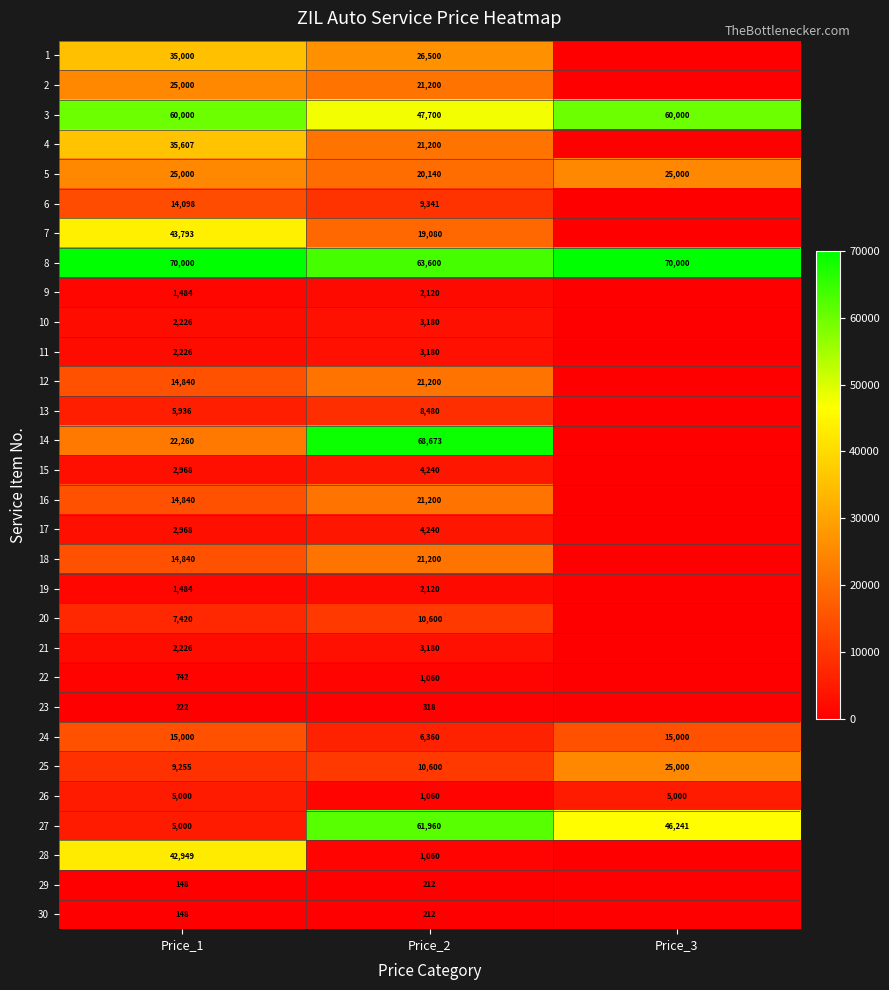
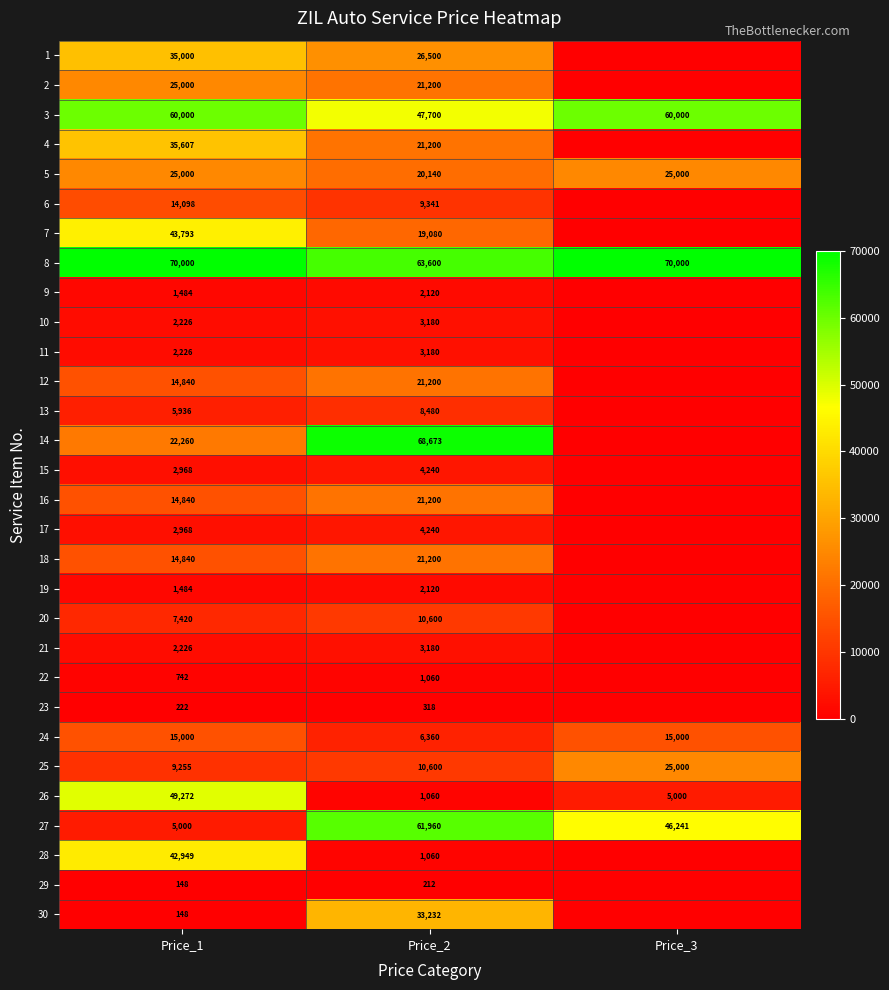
26, Price_1: 5,000 -> 49,272
30, Price_2: 212 -> 33,232
